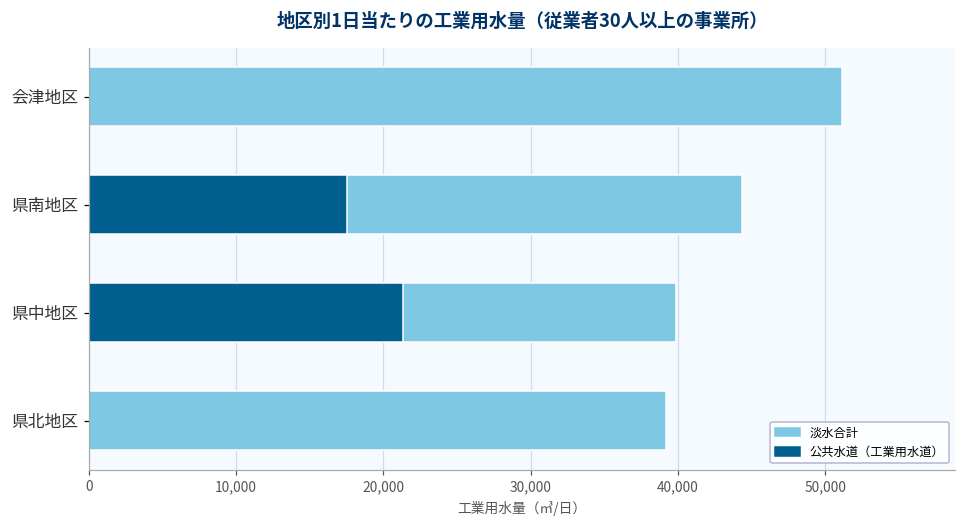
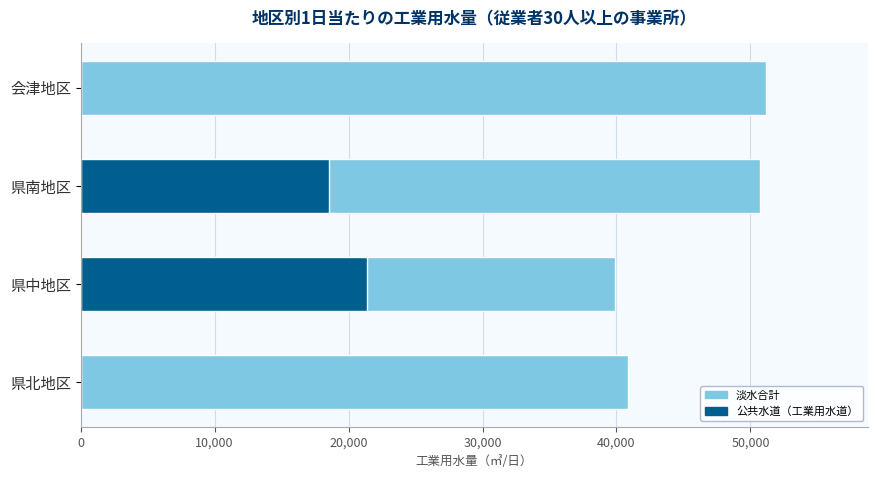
淡水合計, 県南地区: 44,300 -> 50,700
公共水道（工業用水道）, 県南地区: 17,600 -> 18,500
淡水合計, 県北地区: 39,200 -> 40,900
